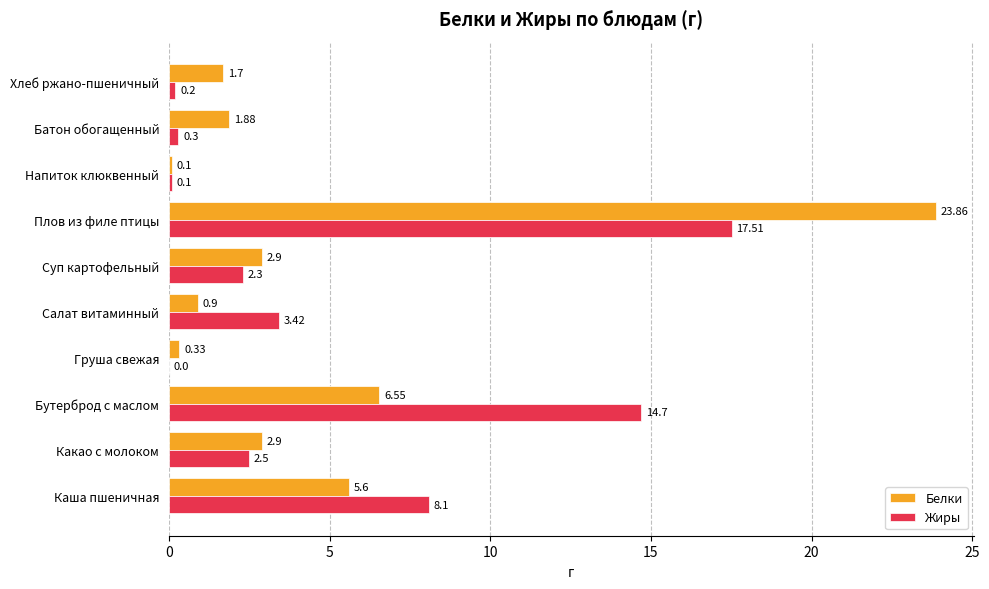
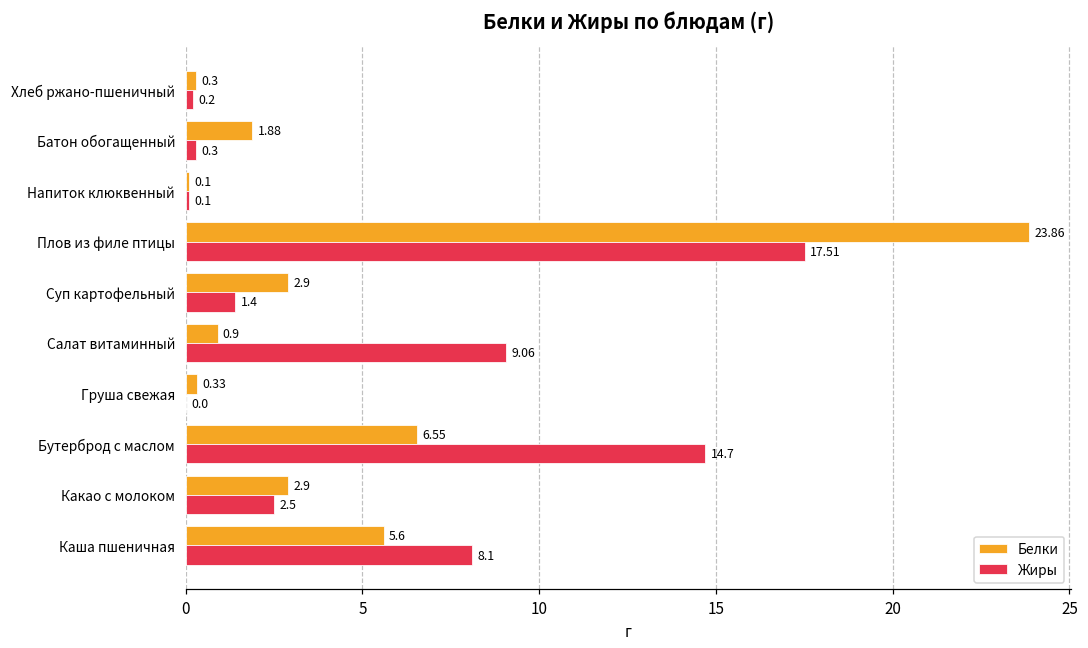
Белки, Хлеб ржано-пшеничный: 1.7 -> 0.3
Жиры, Суп картофельный: 2.3 -> 1.4
Жиры, Салат витаминный: 3.42 -> 9.06
